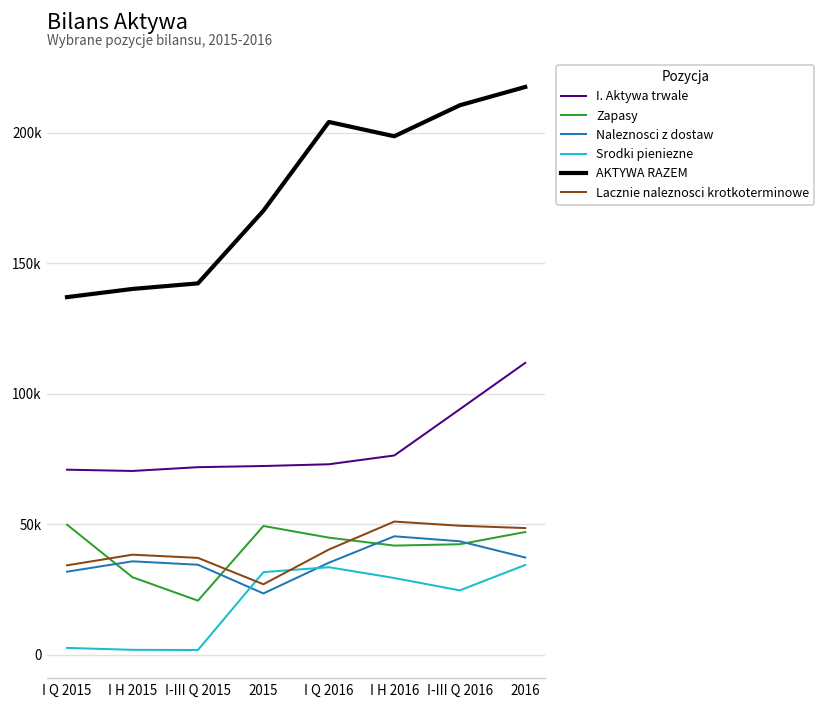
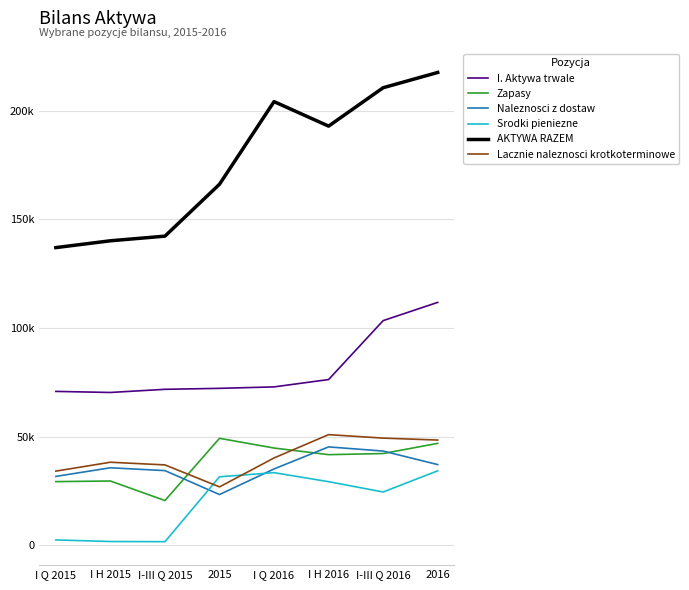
Zapasy, I Q 2015: 50000 -> 29000
AKTYWA RAZEM, 2015: 170000 -> 166000
AKTYWA RAZEM, I H 2016: 199000 -> 193000
I. Aktywa trwale, I-III Q 2016: 94000 -> 103000
